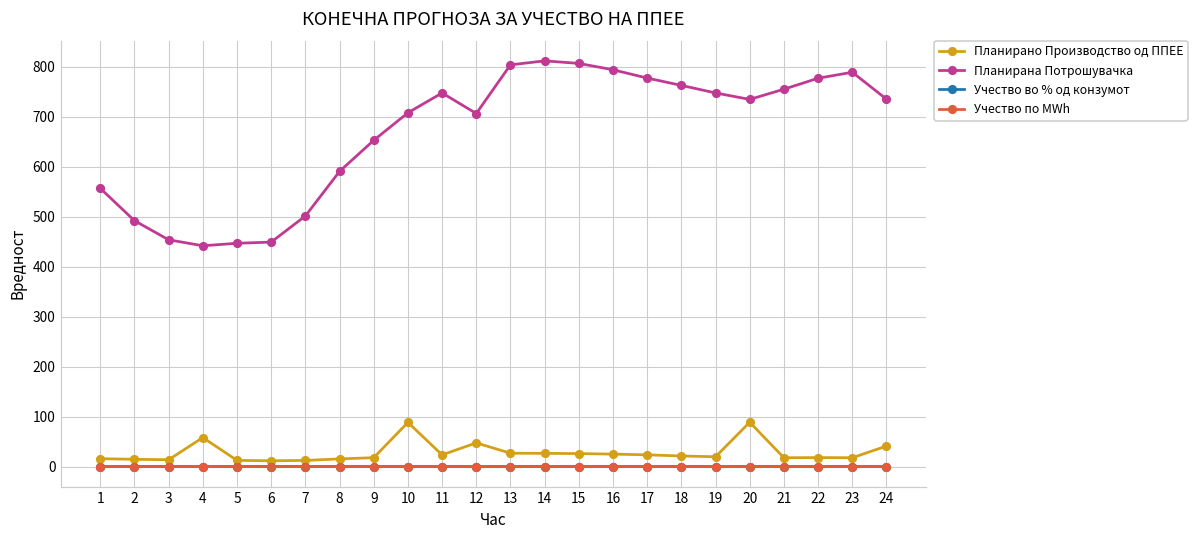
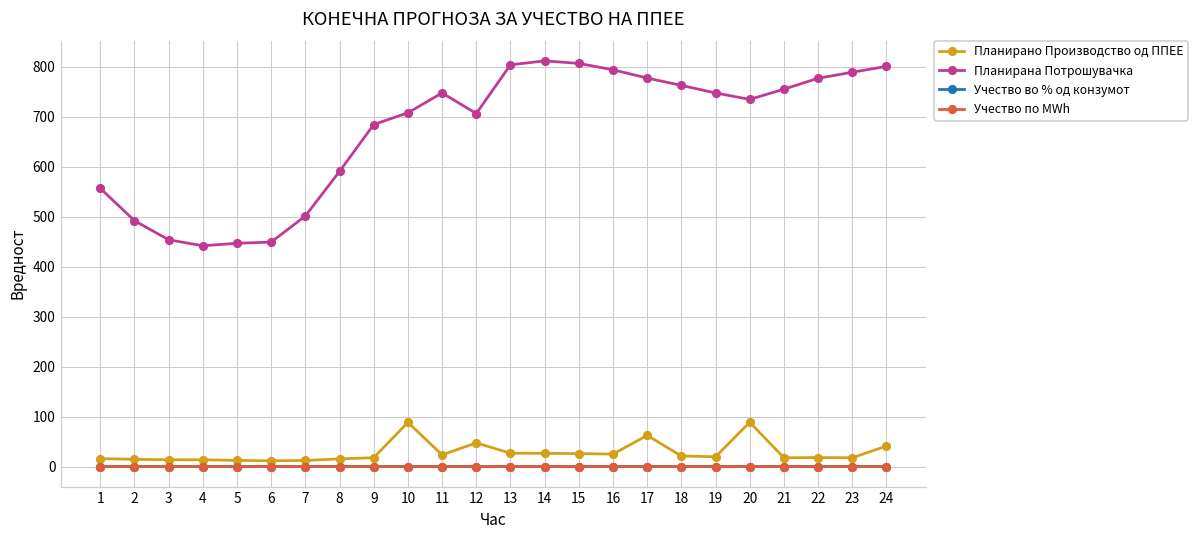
Планирано Производство од ППЕЕ, 4: 60 -> 10
Планирана Потрошувачка, 9: 650 -> 680
Планирано Производство од ППЕЕ, 17: 20 -> 60
Планирана Потрошувачка, 24: 740 -> 800
